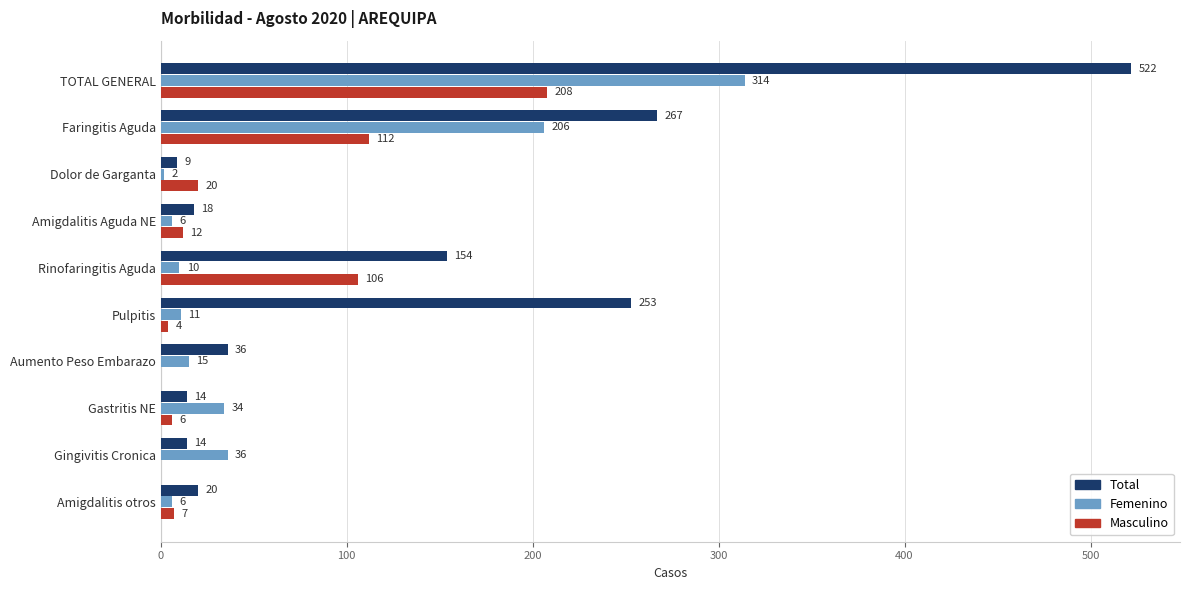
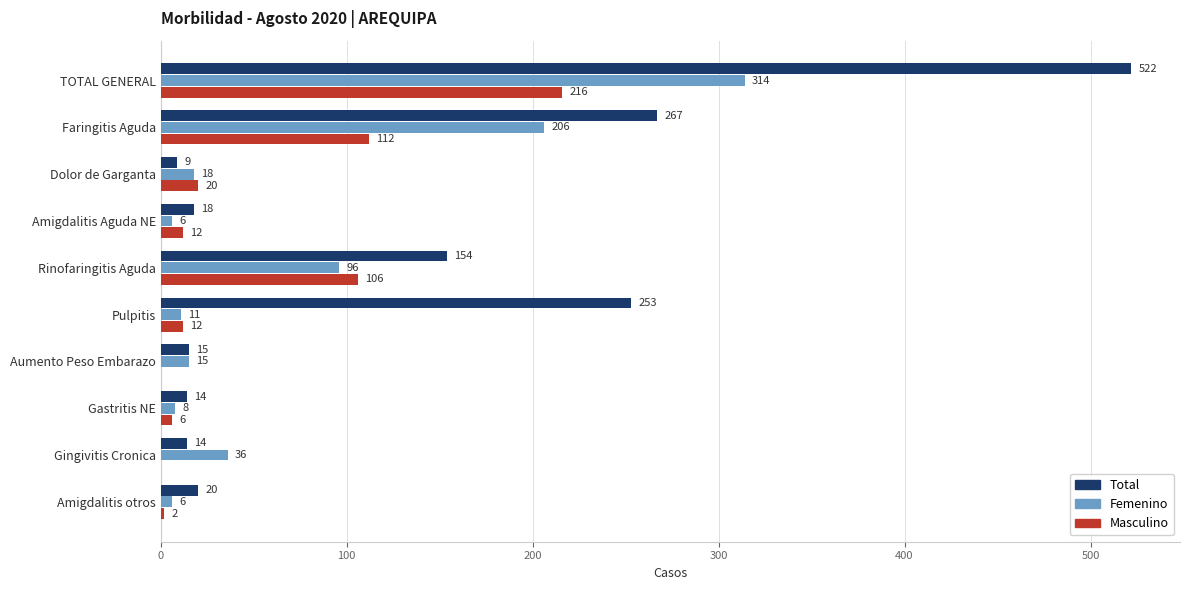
Masculino, TOTAL GENERAL: 208 -> 216
Femenino, Dolor de Garganta: 2 -> 18
Femenino, Rinofaringitis Aguda: 10 -> 96
Masculino, Pulpitis: 4 -> 12
Total, Aumento Peso Embarazo: 36 -> 15
Femenino, Gastritis NE: 34 -> 8
Masculino, Amigdalitis otros: 7 -> 2
